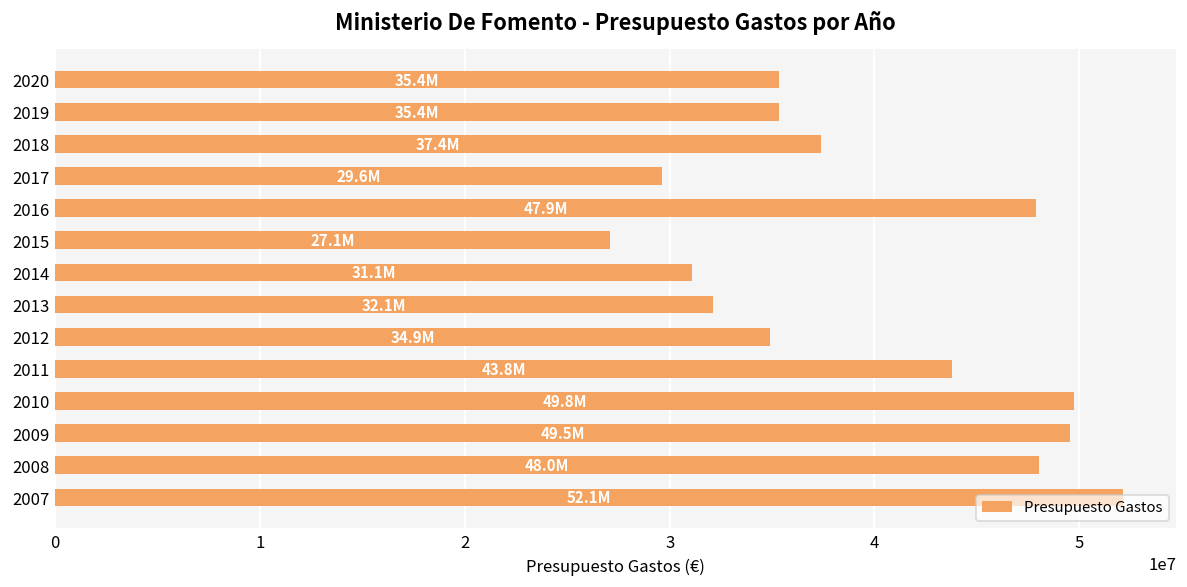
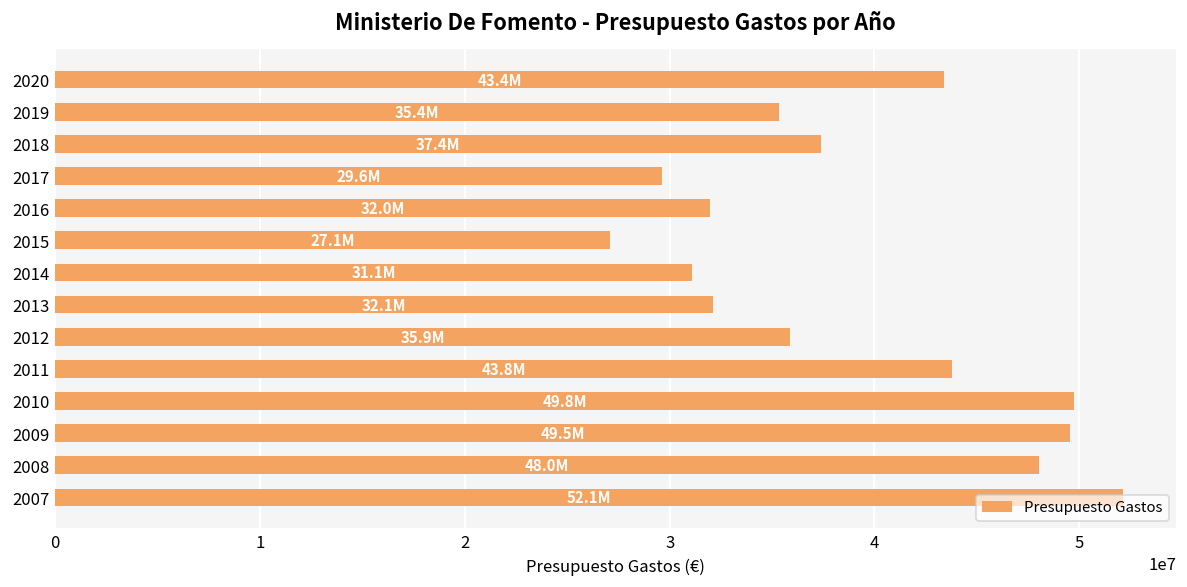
2020: 35.4M -> 43.4M
2016: 47.9M -> 32.0M
2012: 34.9M -> 35.9M
